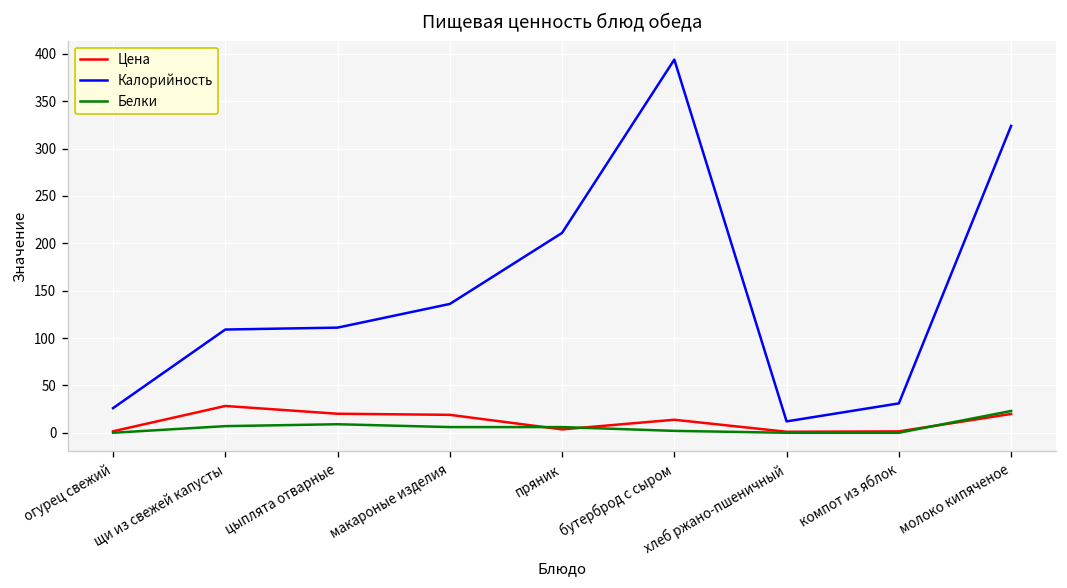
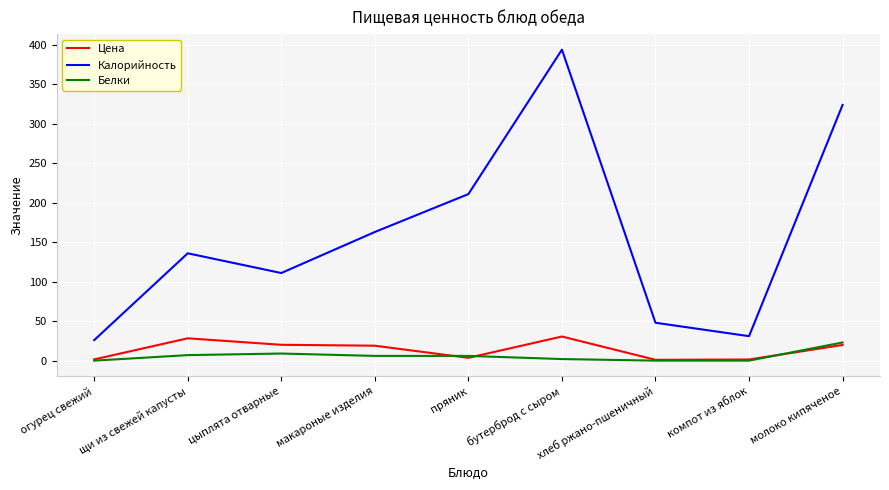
Калорийность, щи из свежей капусты: 110 -> 140
Калорийность, макароные изделия: 140 -> 160
Цена, бутерброд с сыром: 10 -> 30
Калорийность, хлеб ржано-пшеничный: 10 -> 50
